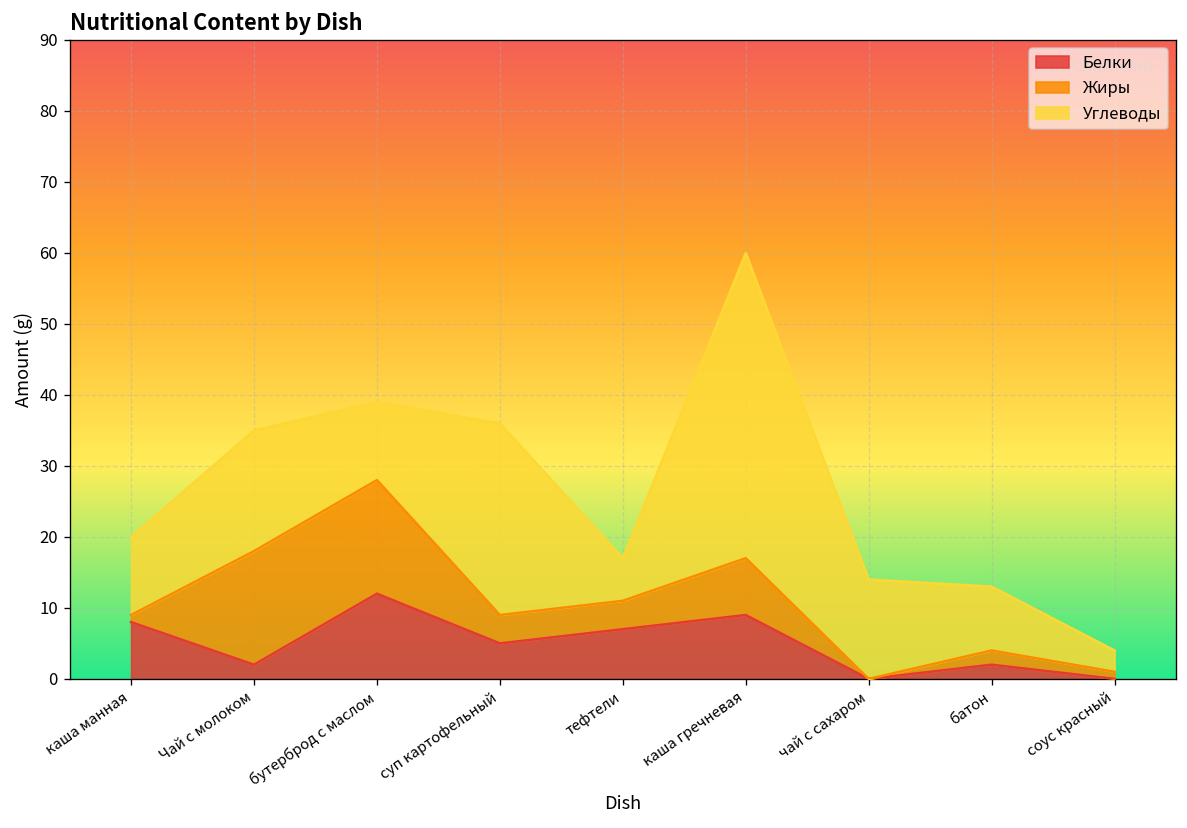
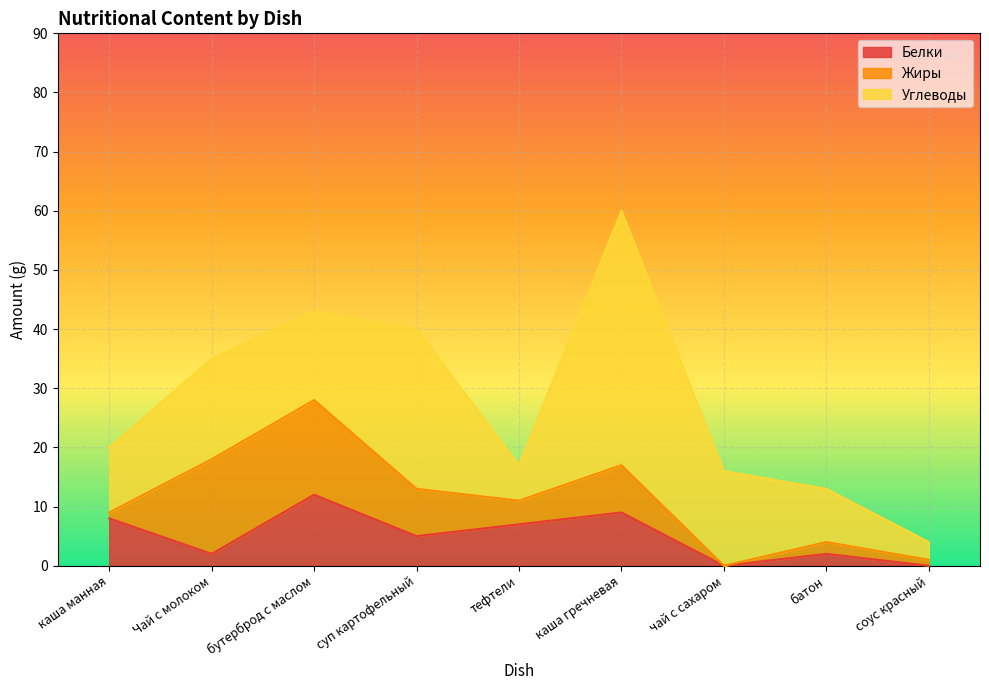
Углеводы, бутерброд с маслом: 11 -> 15
Жиры, суп картофельный: 4 -> 8
Углеводы, чай с сахаром: 14 -> 16
